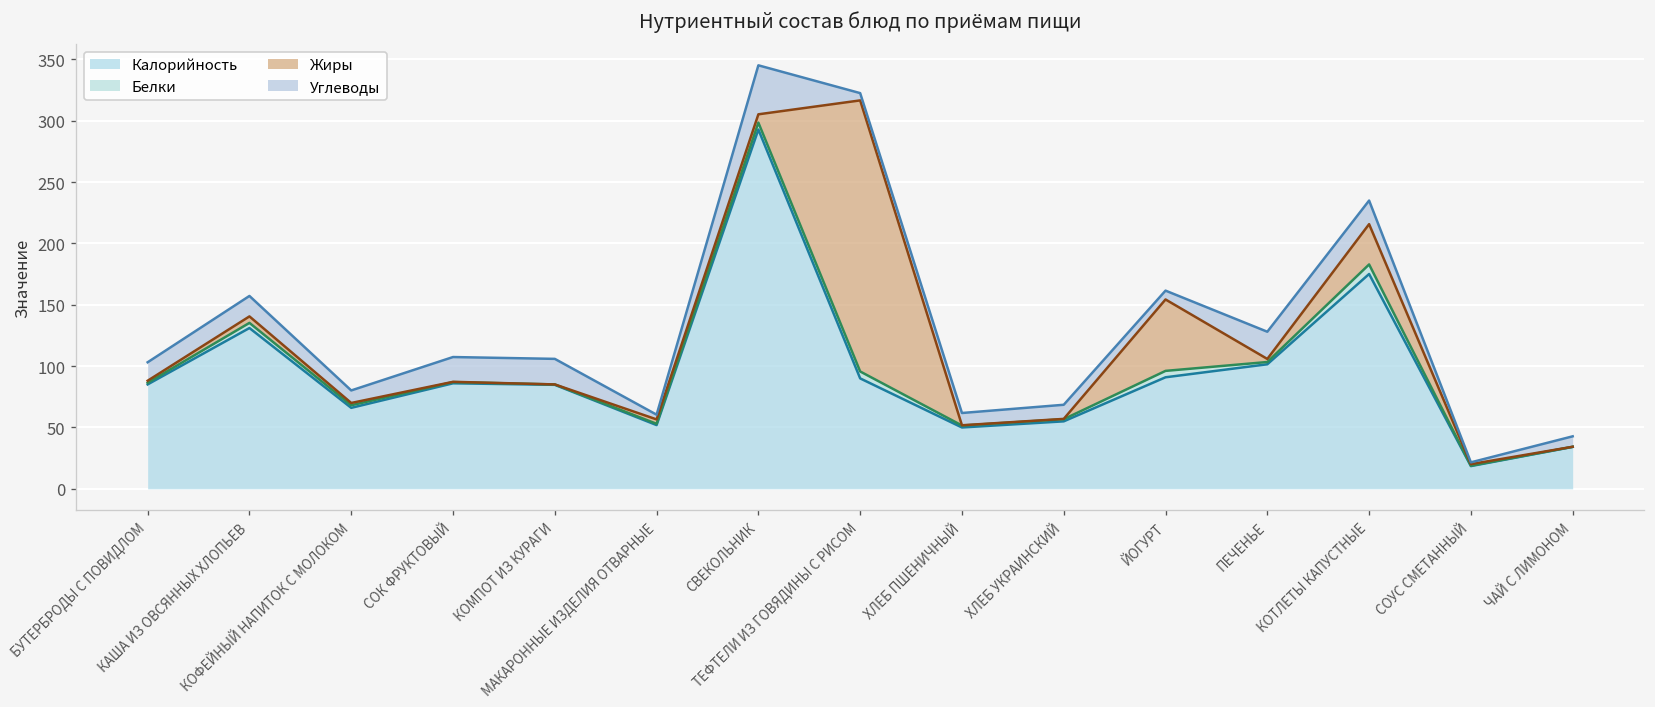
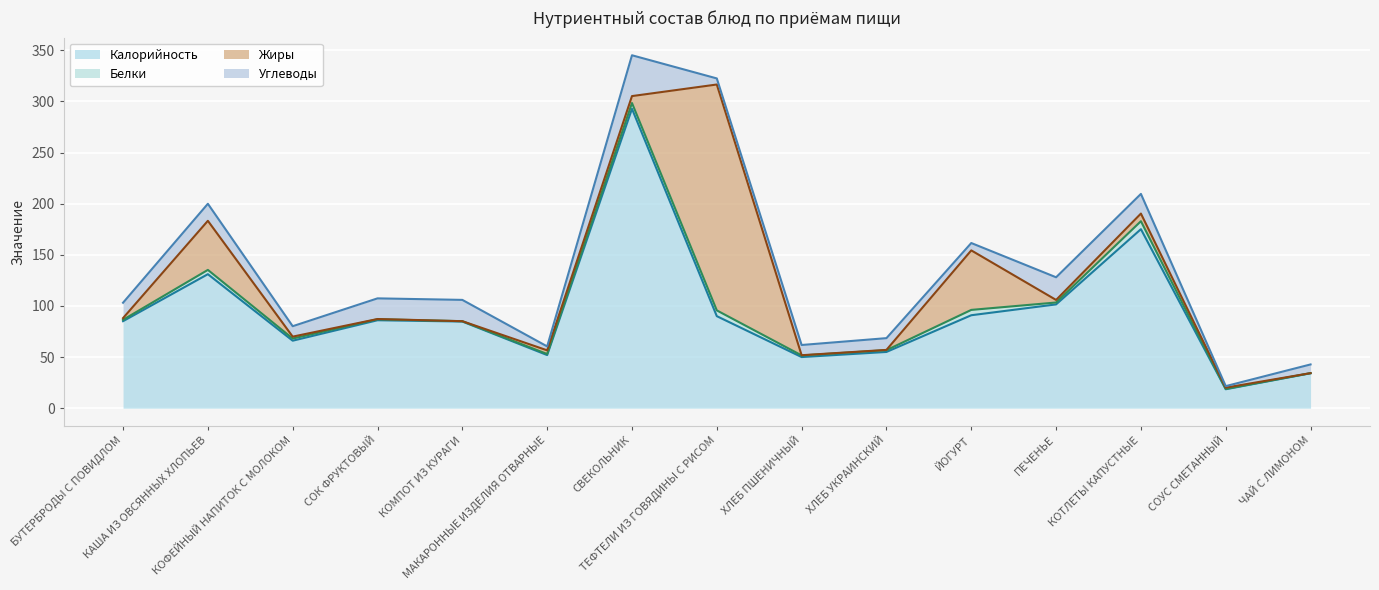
Жиры, КАША ИЗ ОВСЯННЫХ ХЛОПЬЕВ: 5 -> 48
Жиры, КОТЛЕТЫ КАПУСТНЫЕ: 33 -> 7
